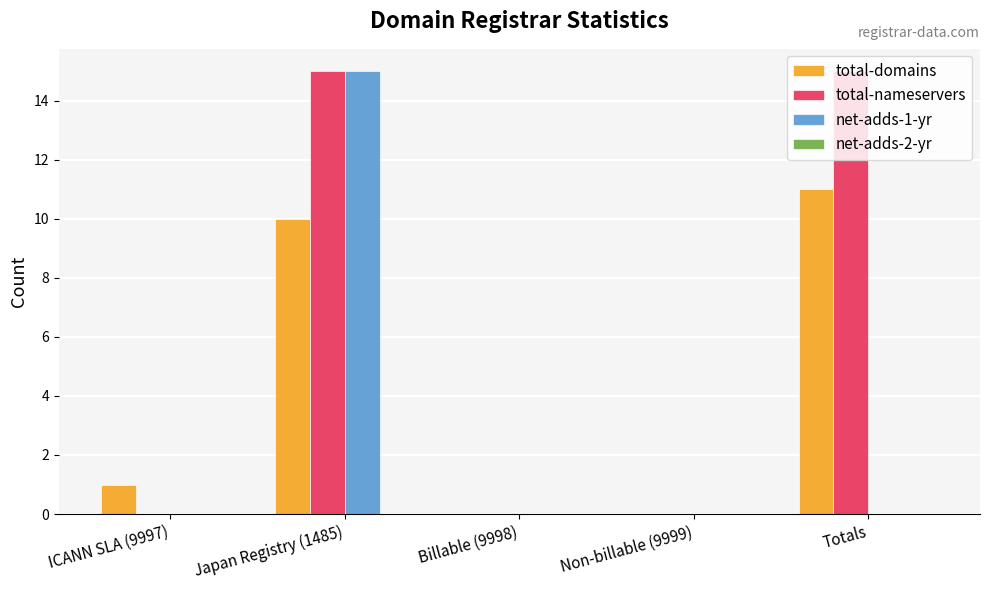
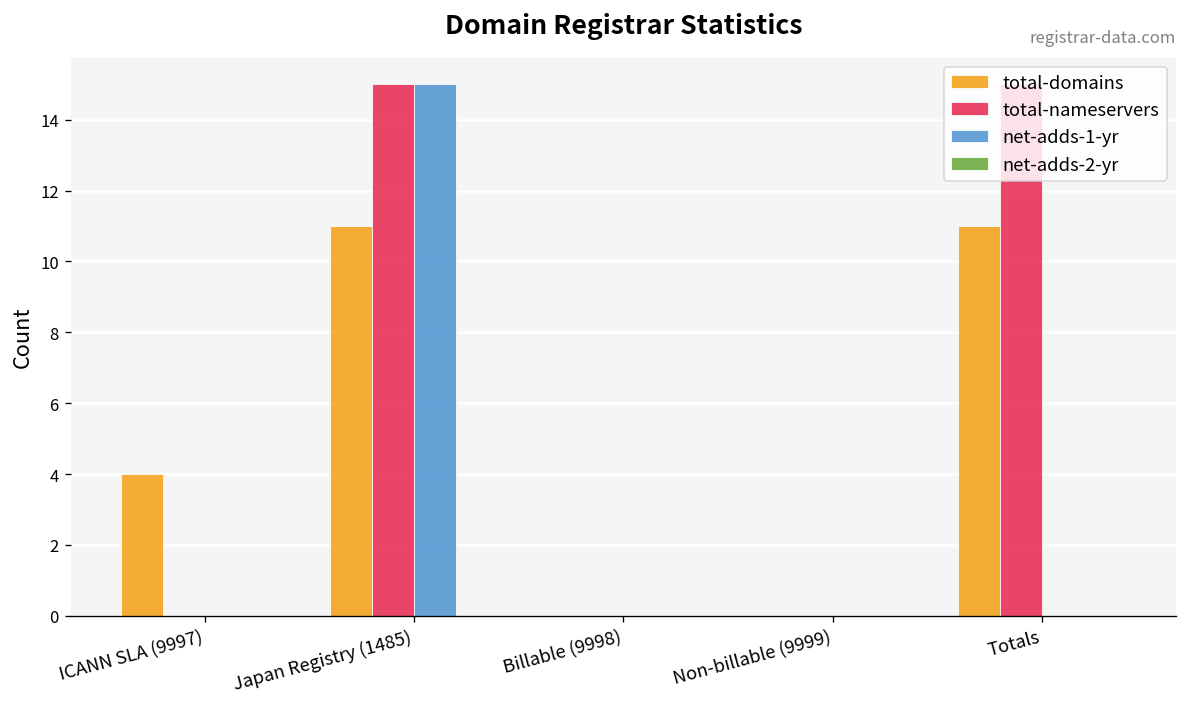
total-domains, ICANN SLA (9997): 1 -> 4
total-domains, Japan Registry (1485): 10 -> 11
